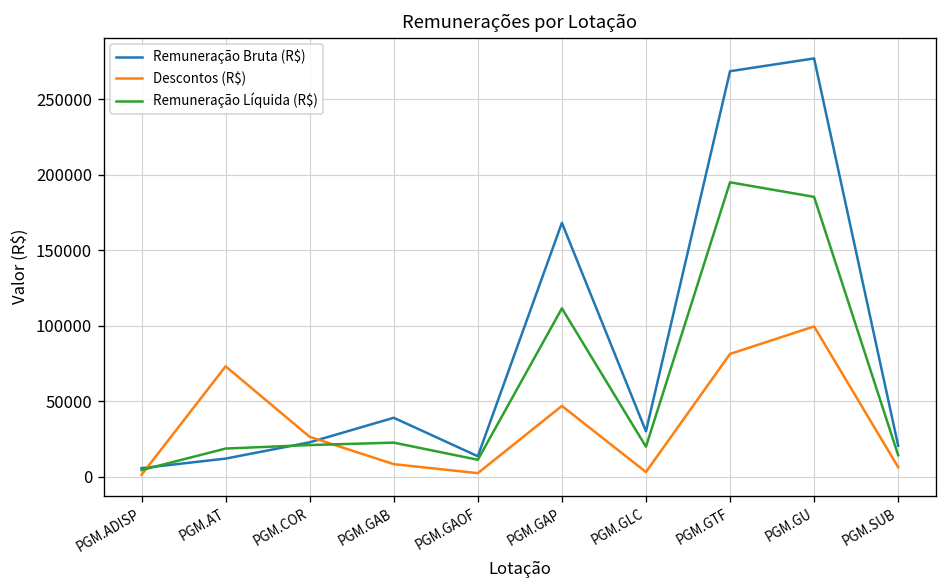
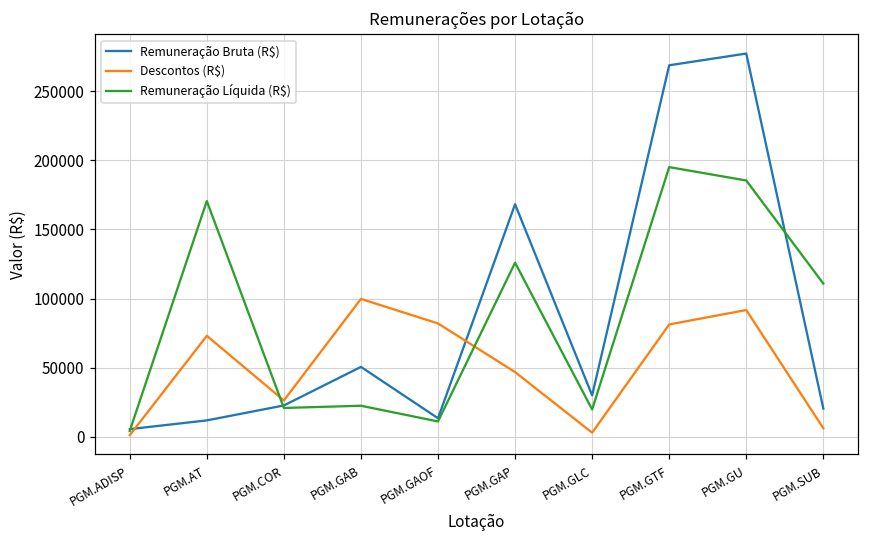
Remuneração Líquida (R$), PGM.AT: 19000 -> 171000
Remuneração Bruta (R$), PGM.GAB: 39000 -> 51000
Descontos (R$), PGM.GAB: 8000 -> 100000
Descontos (R$), PGM.GAOF: 2000 -> 82000
Remuneração Líquida (R$), PGM.GAP: 112000 -> 126000
Descontos (R$), PGM.GU: 100000 -> 92000
Remuneração Líquida (R$), PGM.SUB: 14000 -> 111000
